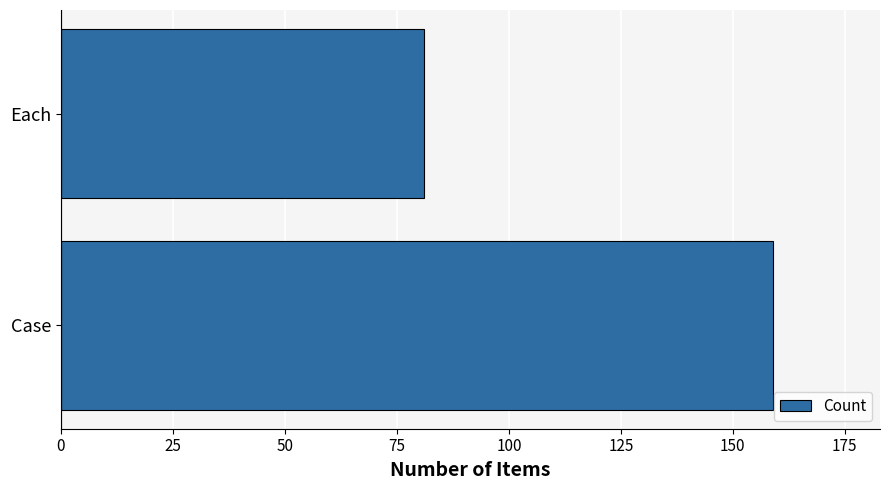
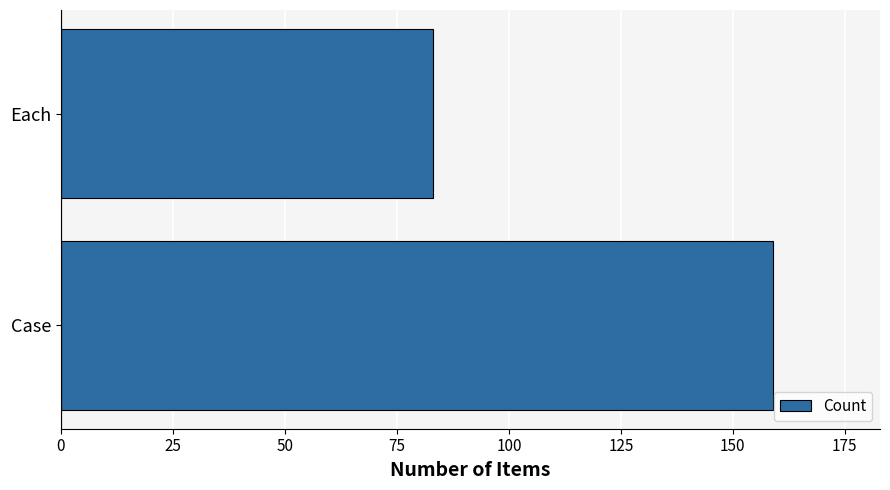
Each: 81 -> 83
